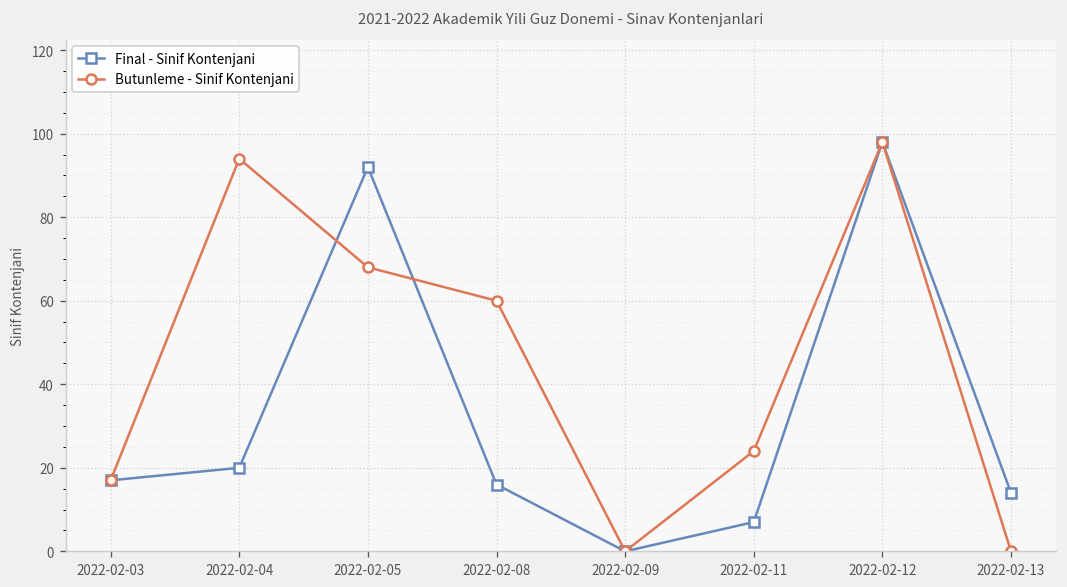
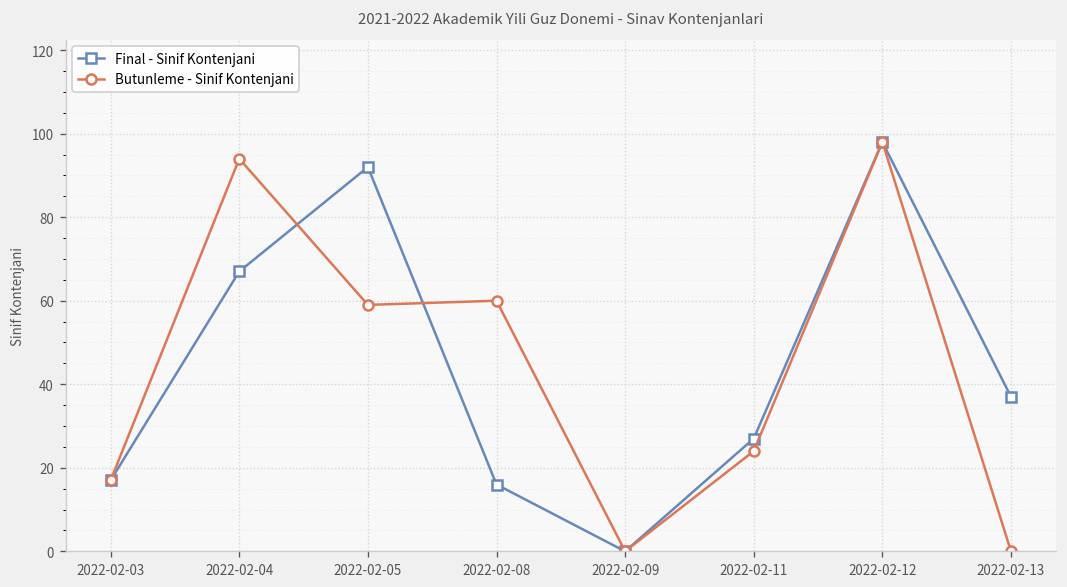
Final - Sinif Kontenjani, 2022-02-04: 20 -> 67
Butunleme - Sinif Kontenjani, 2022-02-05: 68 -> 59
Final - Sinif Kontenjani, 2022-02-11: 7 -> 27
Final - Sinif Kontenjani, 2022-02-13: 14 -> 37
